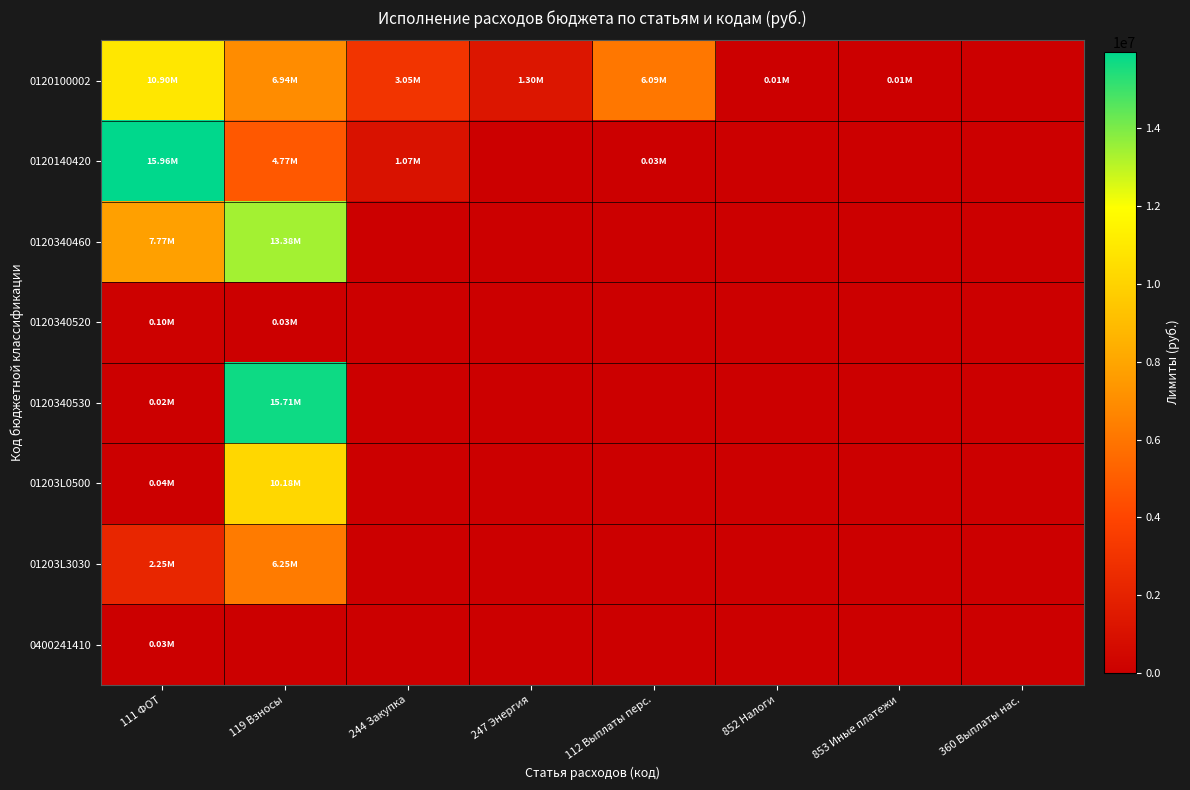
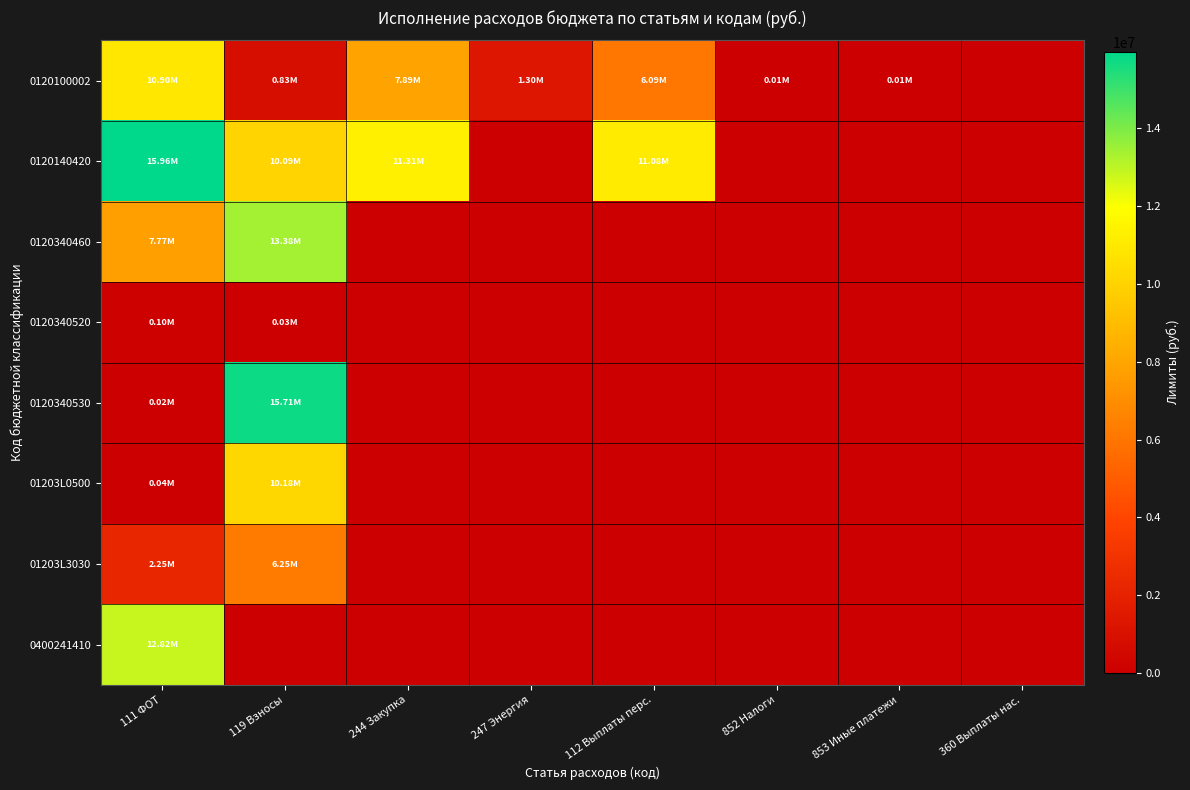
0120100002, 119 Взносы: 6.94M -> 0.83M
0120100002, 244 Закупка: 3.05M -> 7.89M
0120140420, 119 Взносы: 4.77M -> 10.09M
0120140420, 244 Закупка: 1.07M -> 11.31M
0120140420, 112 Выплаты перс.: 0.03M -> 11.08M
0400241410, 111 ФОТ: 0.03M -> 12.82M
